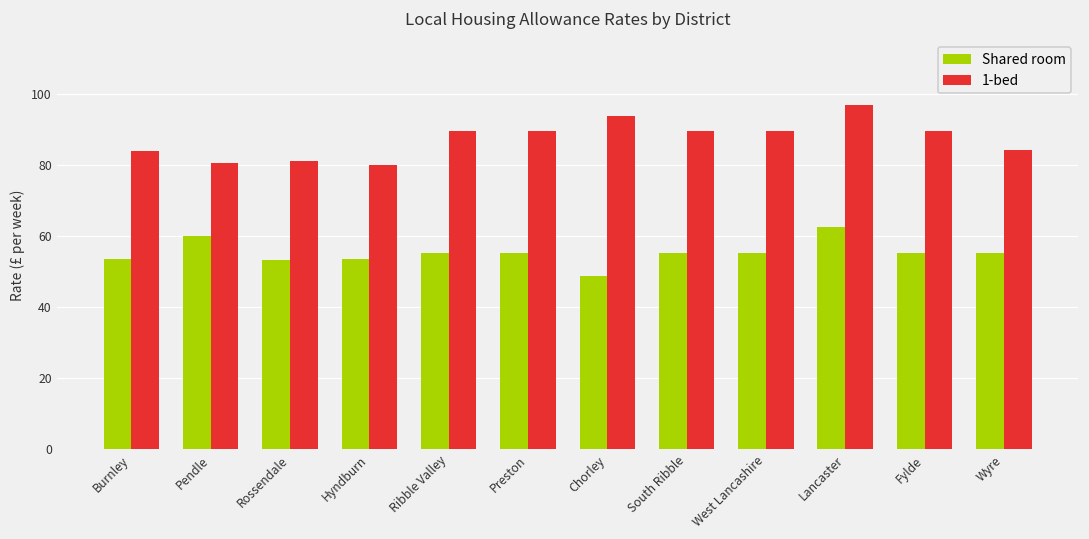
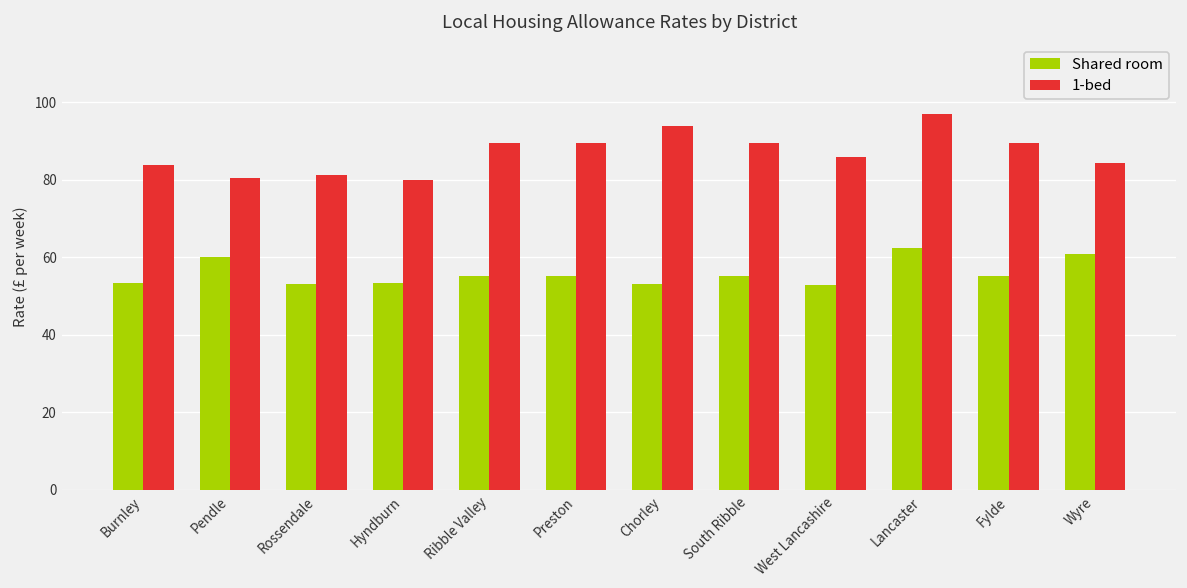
Shared room, Chorley: 49 -> 53
Shared room, West Lancashire: 55 -> 53
1-bed, West Lancashire: 89 -> 86
Shared room, Wyre: 55 -> 61
